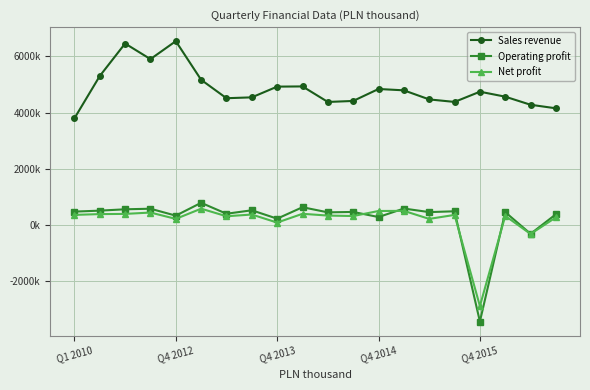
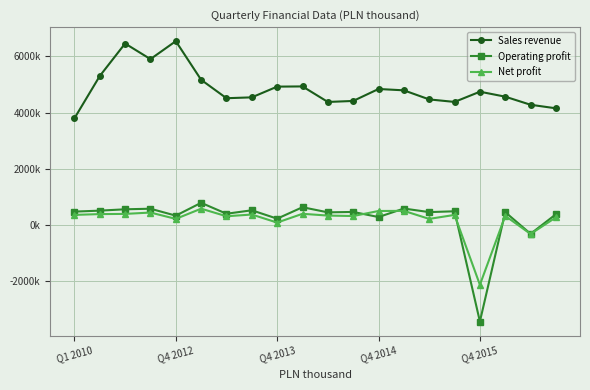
Net profit, Q4 2015: -2900000 -> -2100000
